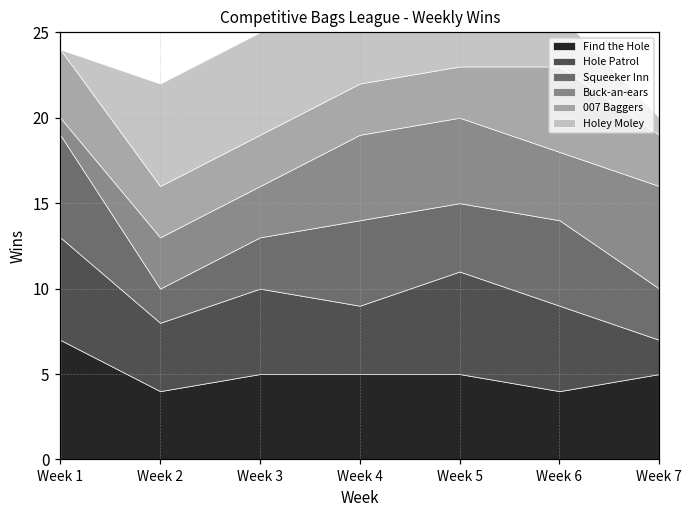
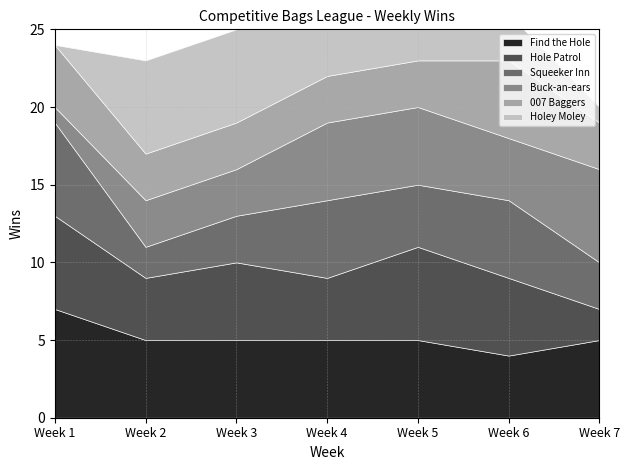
Find the Hole, Week 2: 4 -> 5
